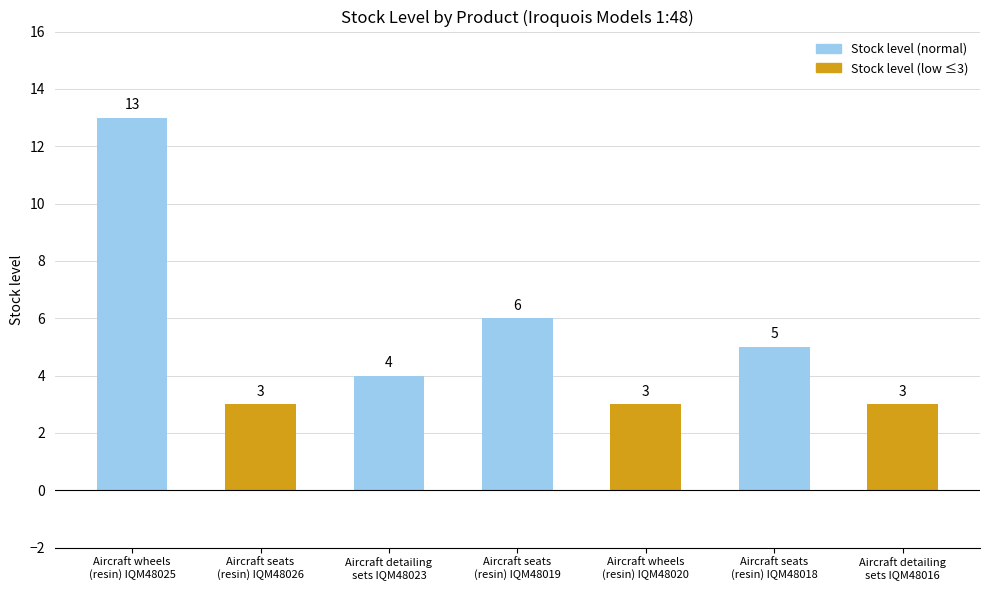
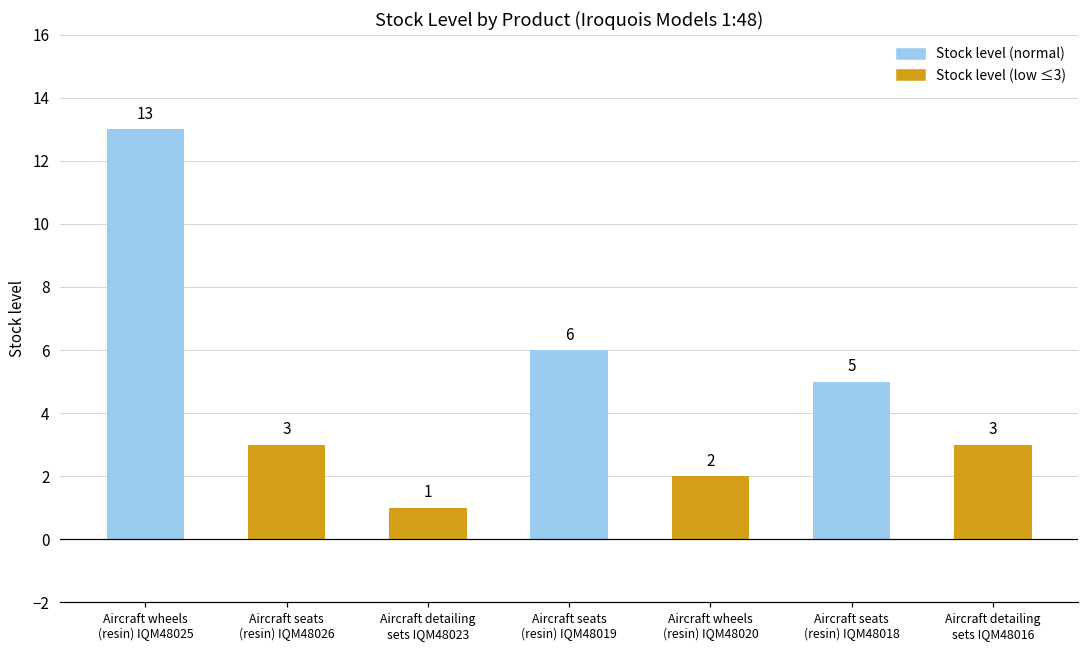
Aircraft detailing sets IQM48023: 4 -> 1
Aircraft wheels (resin) IQM48020: 3 -> 2
